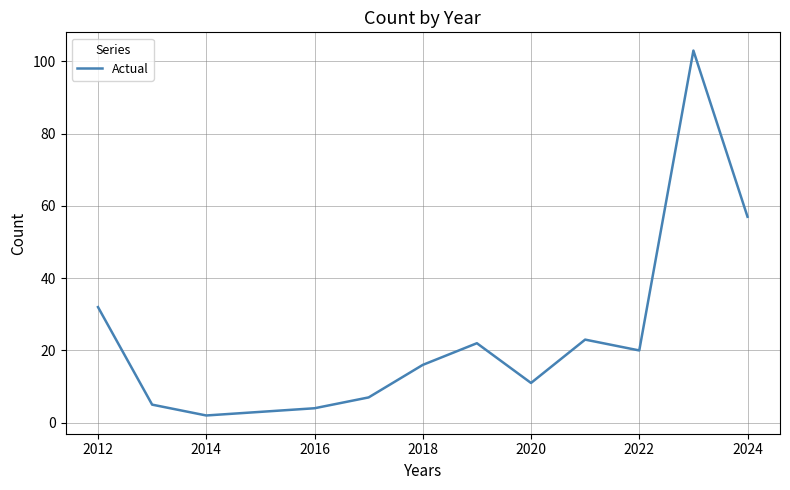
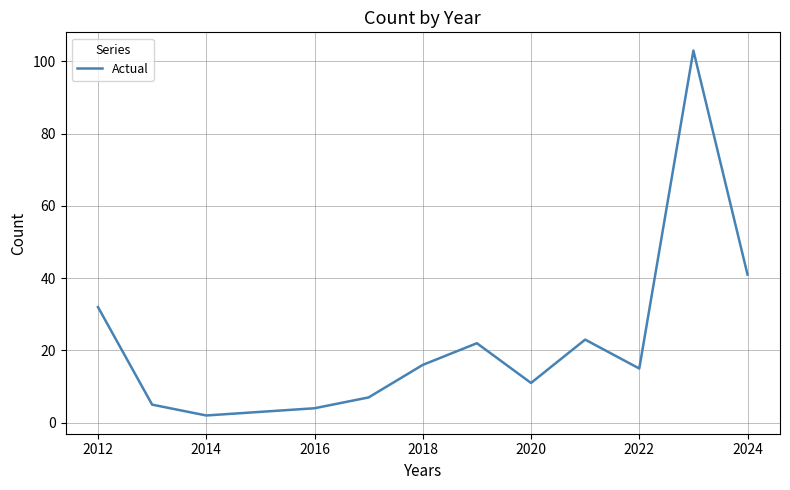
2022: 20 -> 15
2024: 57 -> 41
